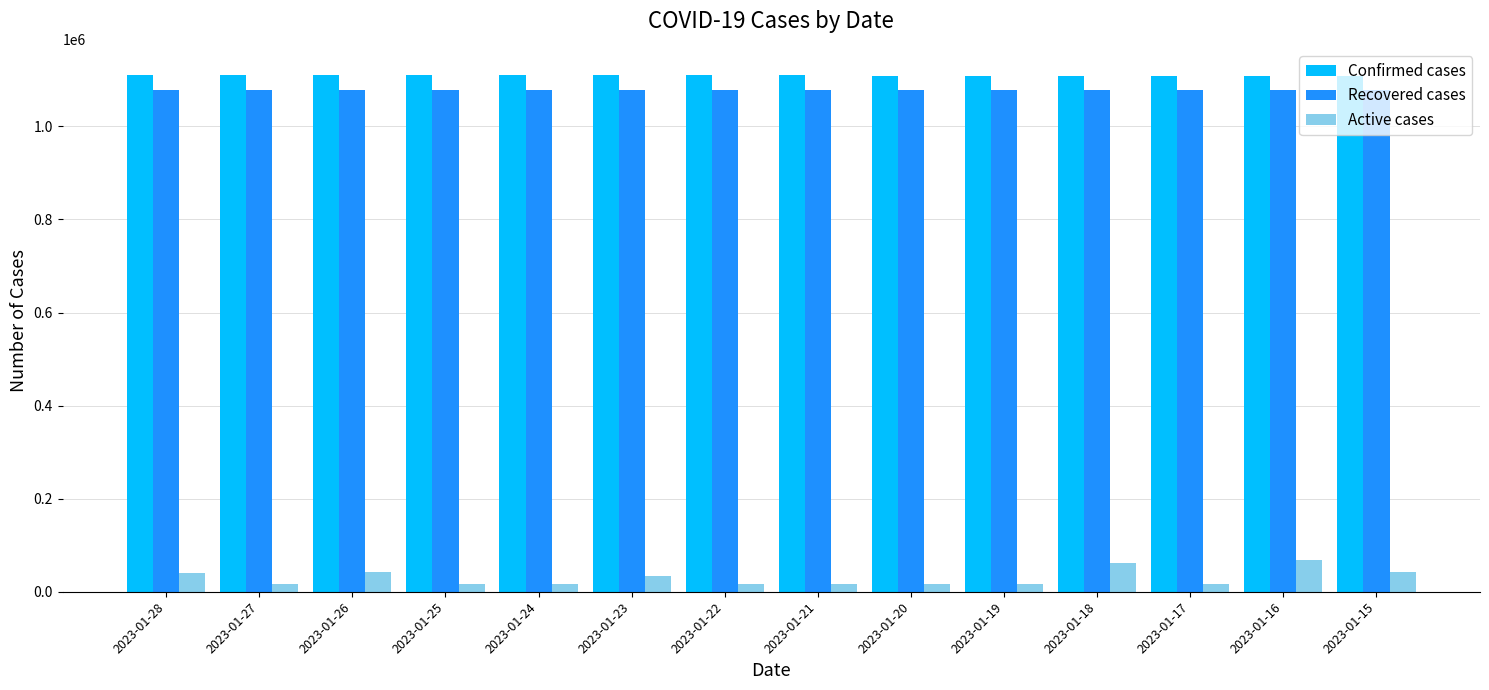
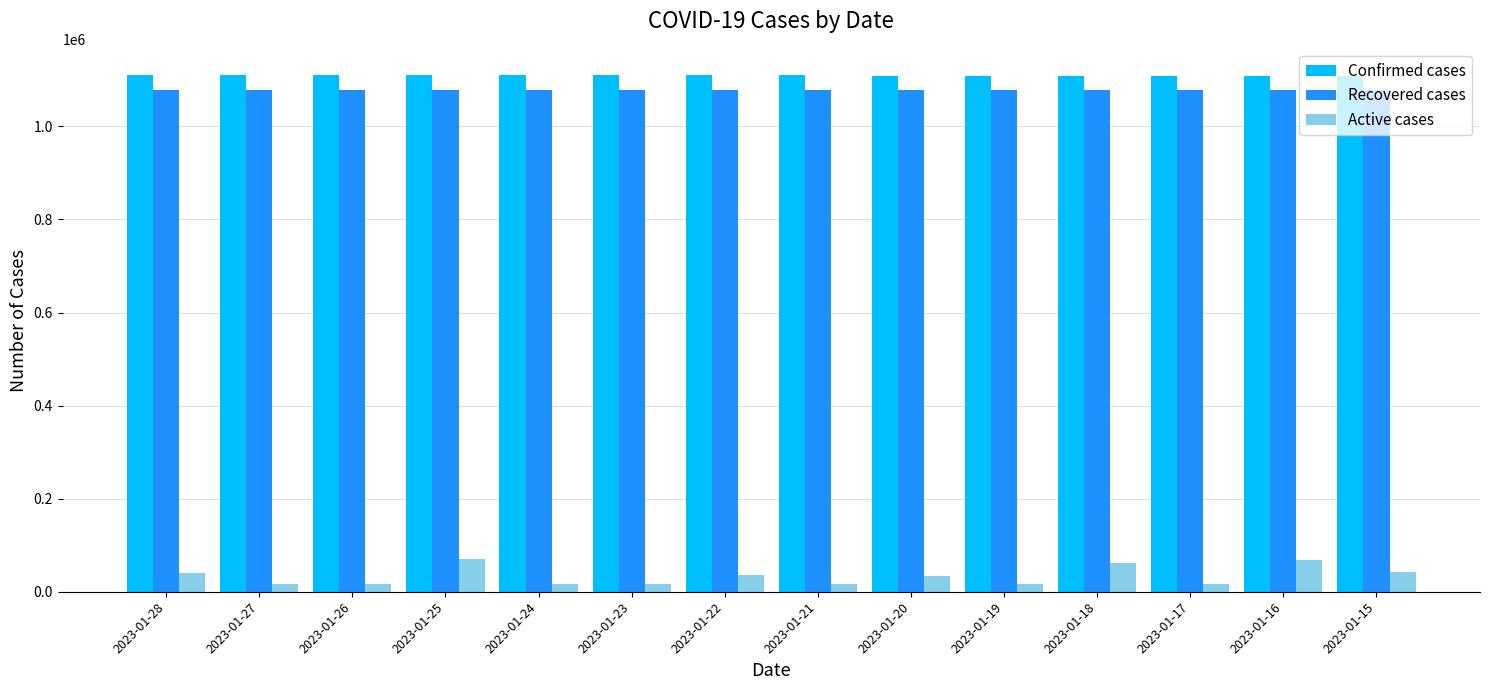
Active cases, 2023-01-26: 40000 -> 20000
Active cases, 2023-01-25: 20000 -> 70000
Active cases, 2023-01-23: 30000 -> 20000
Active cases, 2023-01-22: 20000 -> 40000
Active cases, 2023-01-20: 20000 -> 30000
